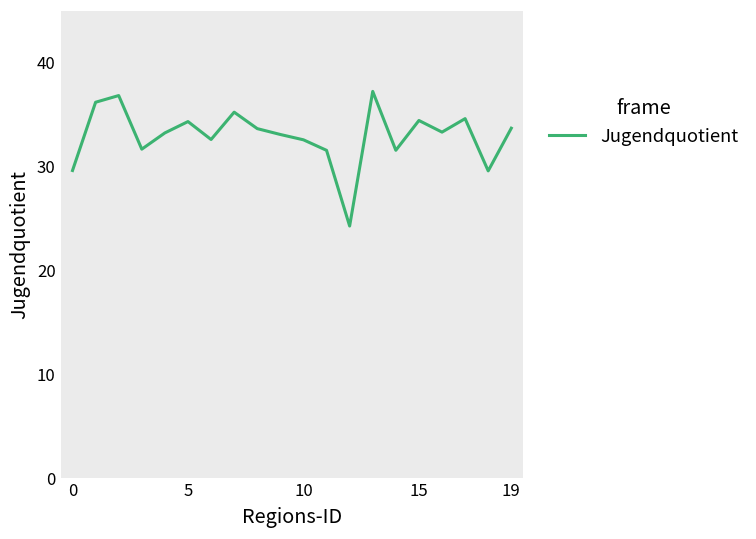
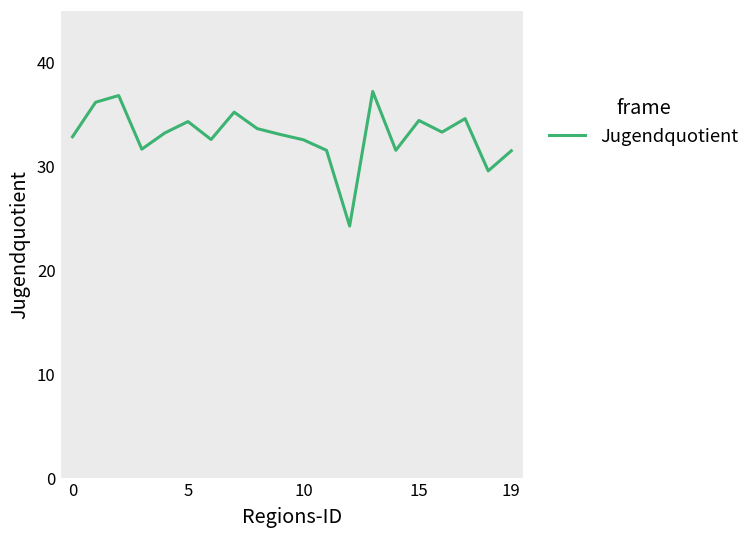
0: 30 -> 33
19: 34 -> 32
